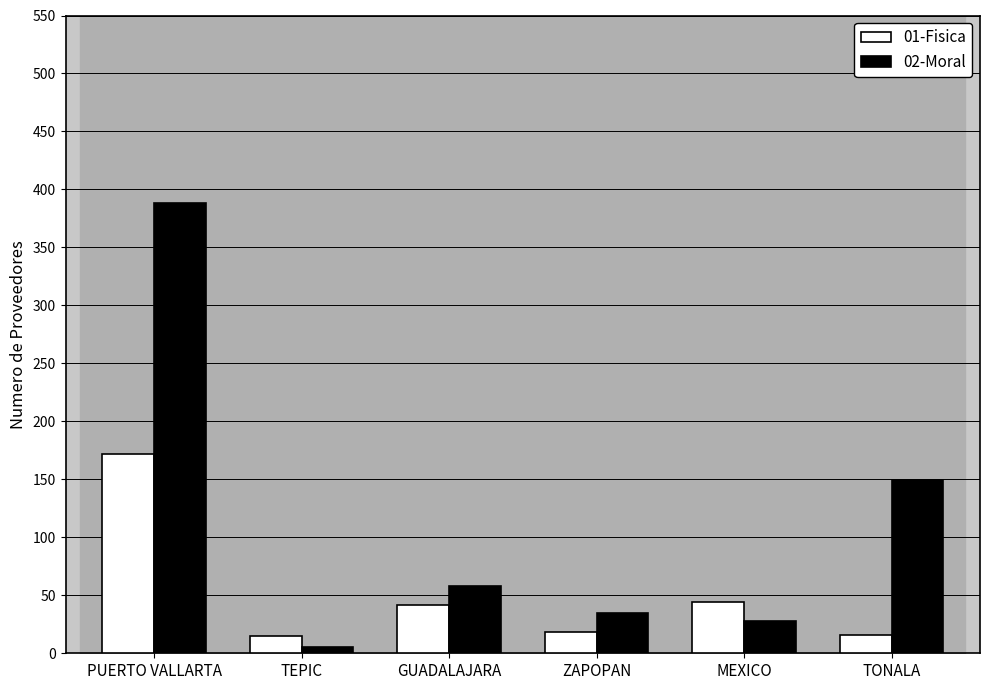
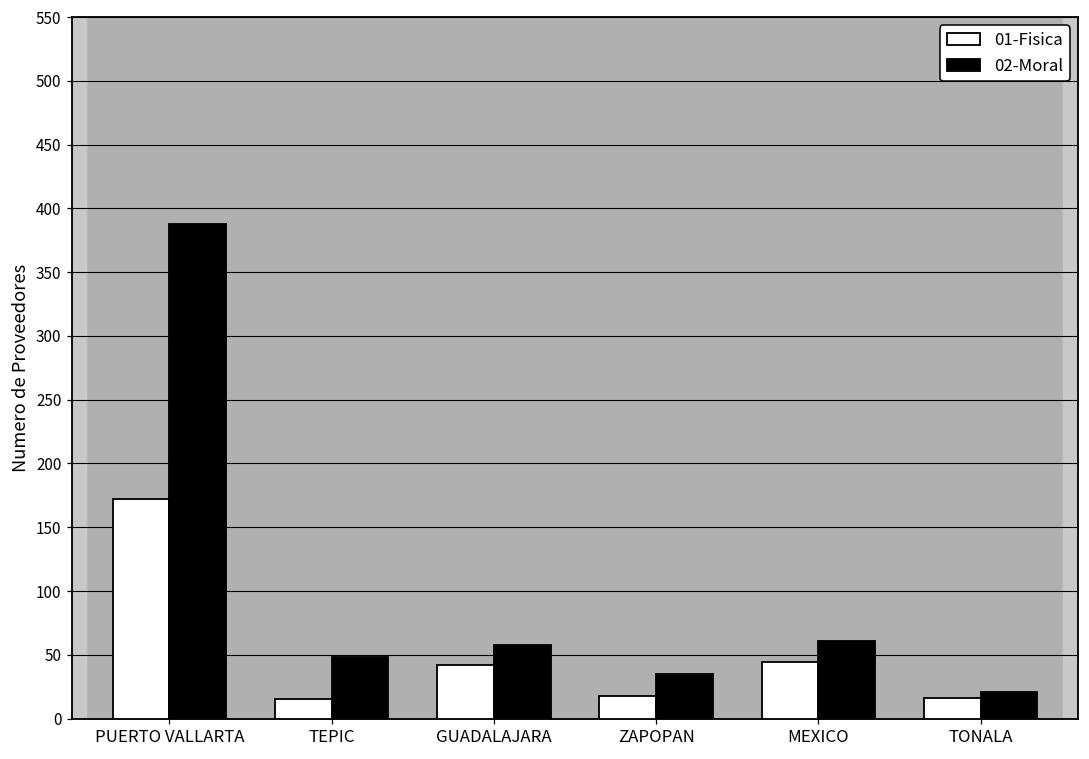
02-Moral, TEPIC: 5 -> 48
02-Moral, MEXICO: 28 -> 61
02-Moral, TONALA: 149 -> 21
